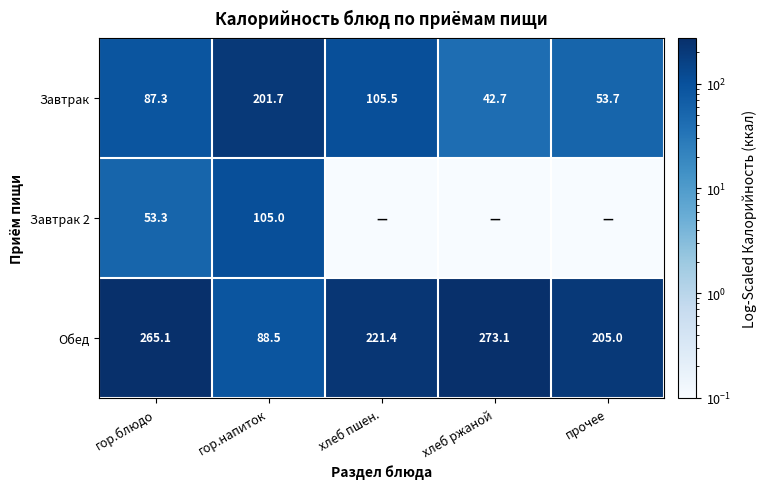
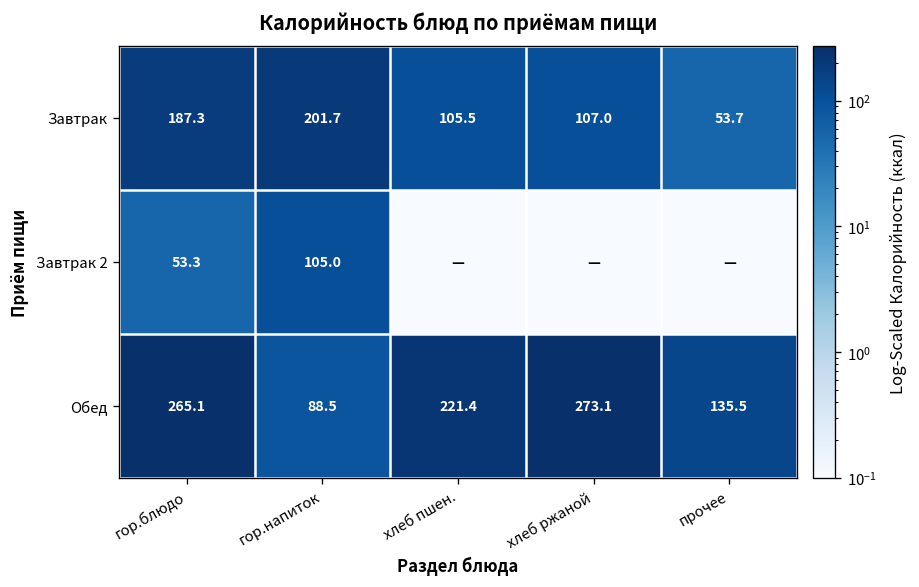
Завтрак, гор.блюдо: 87.3 -> 187.3
Завтрак, хлеб ржаной: 42.7 -> 107.0
Обед, прочее: 205.0 -> 135.5
